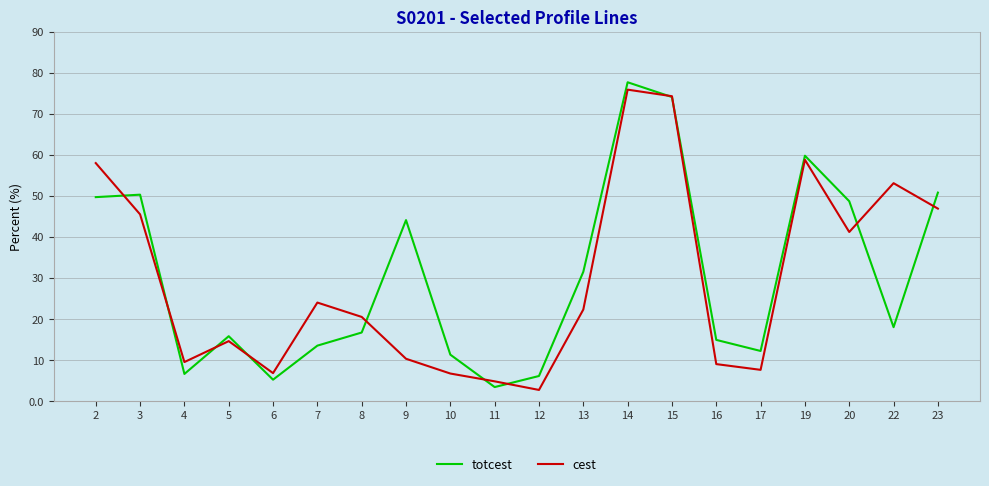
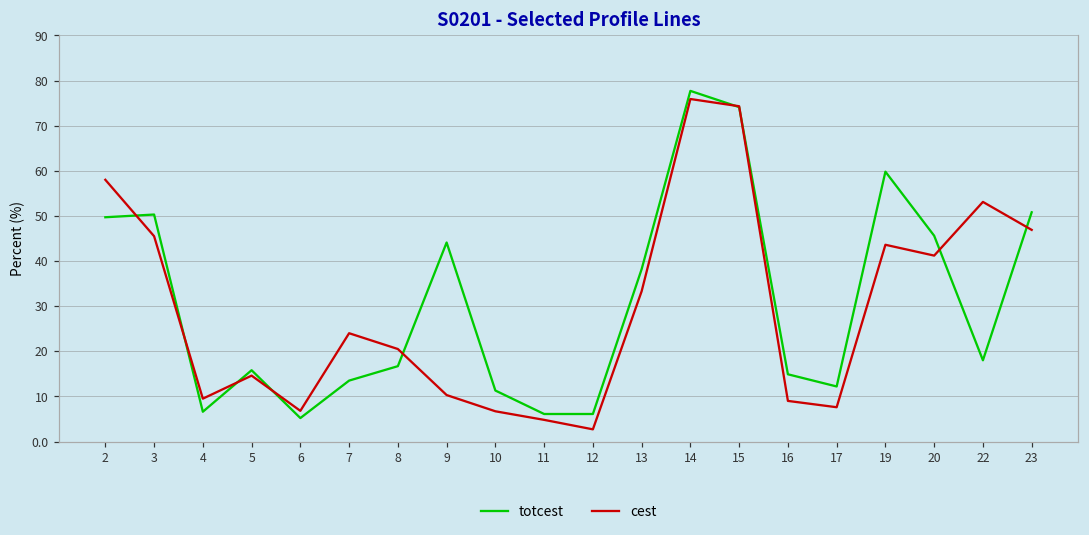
totcest, 11: 3 -> 6
totcest, 13: 32 -> 38
cest, 13: 22 -> 33
cest, 19: 59 -> 44
totcest, 20: 49 -> 46
